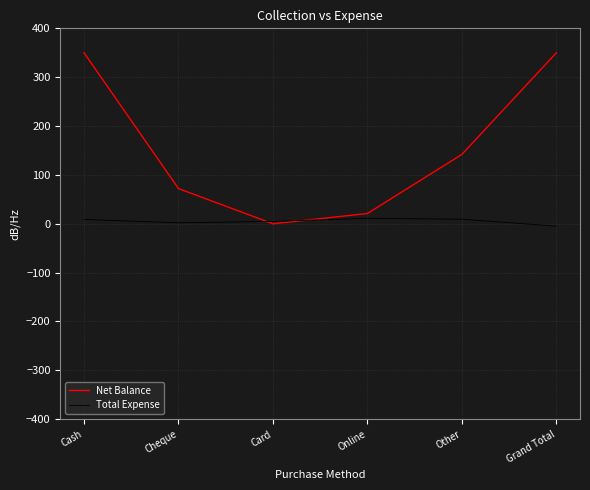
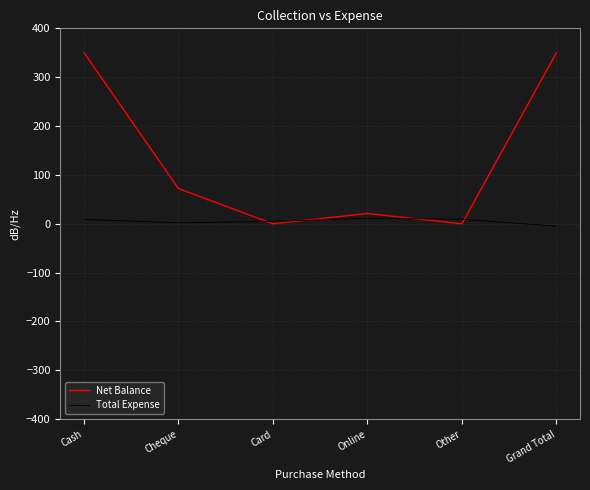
Net Balance, Other: 140 -> 0
